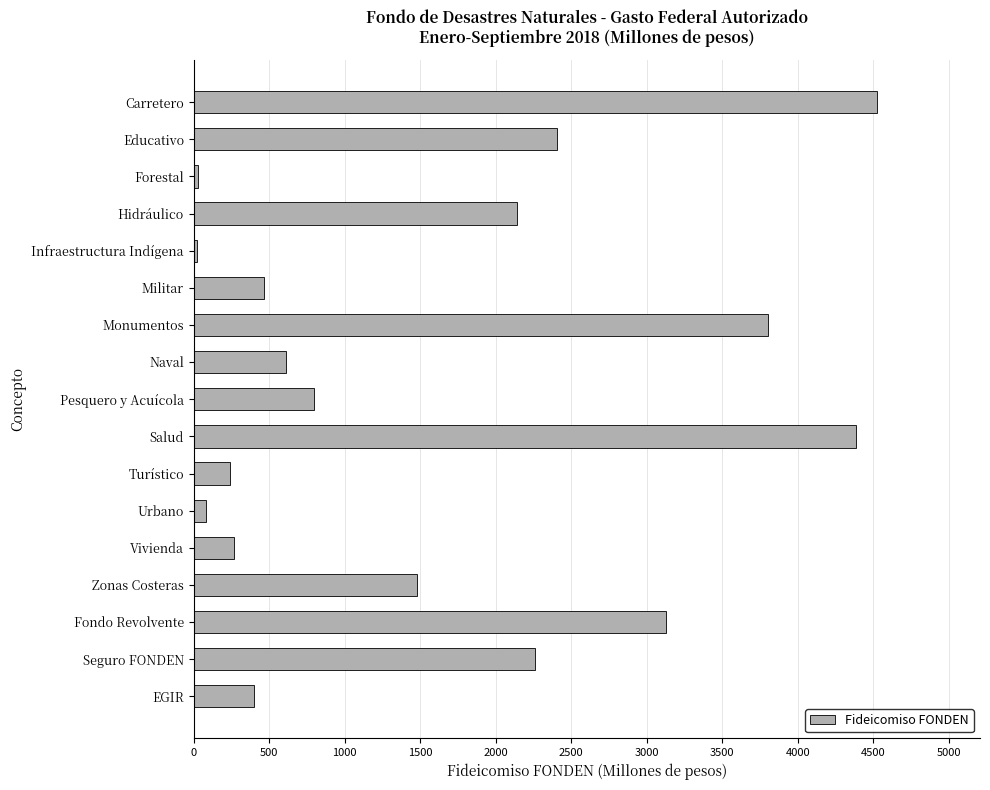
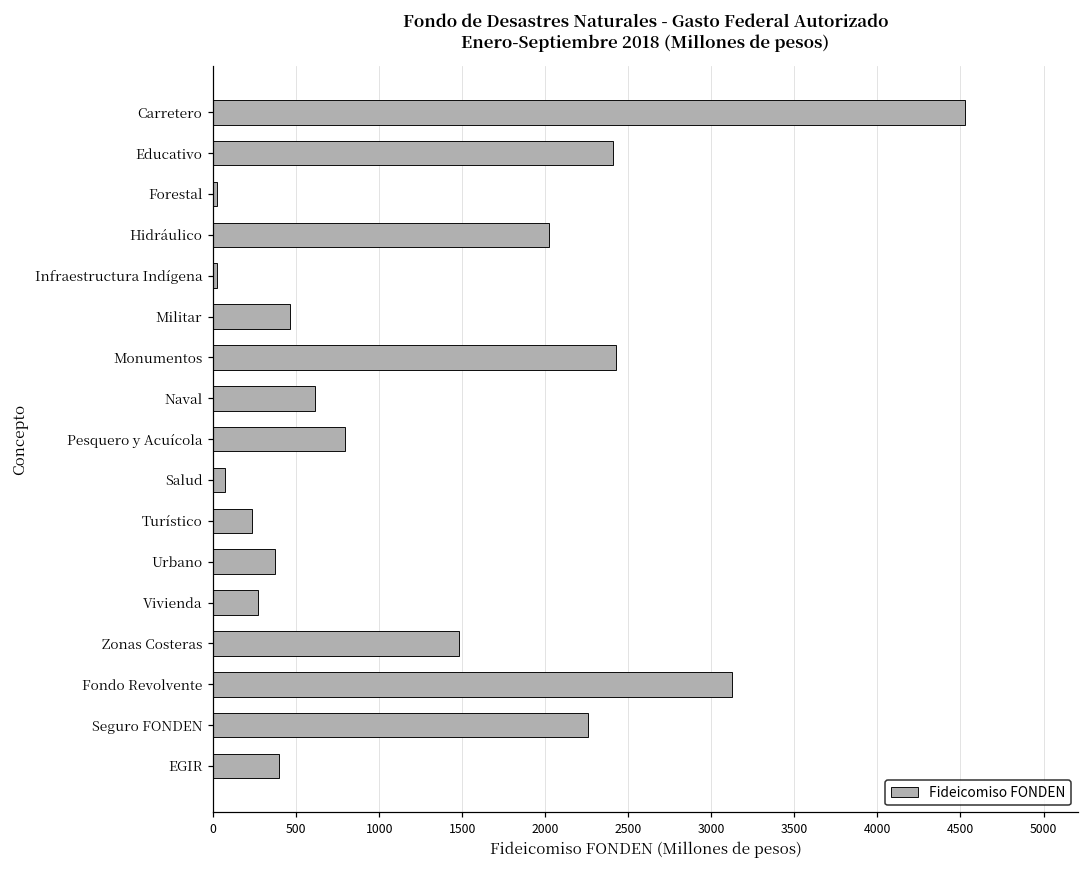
Hidráulico: 2140 -> 2020
Monumentos: 3800 -> 2430
Salud: 4390 -> 70
Urbano: 80 -> 370
